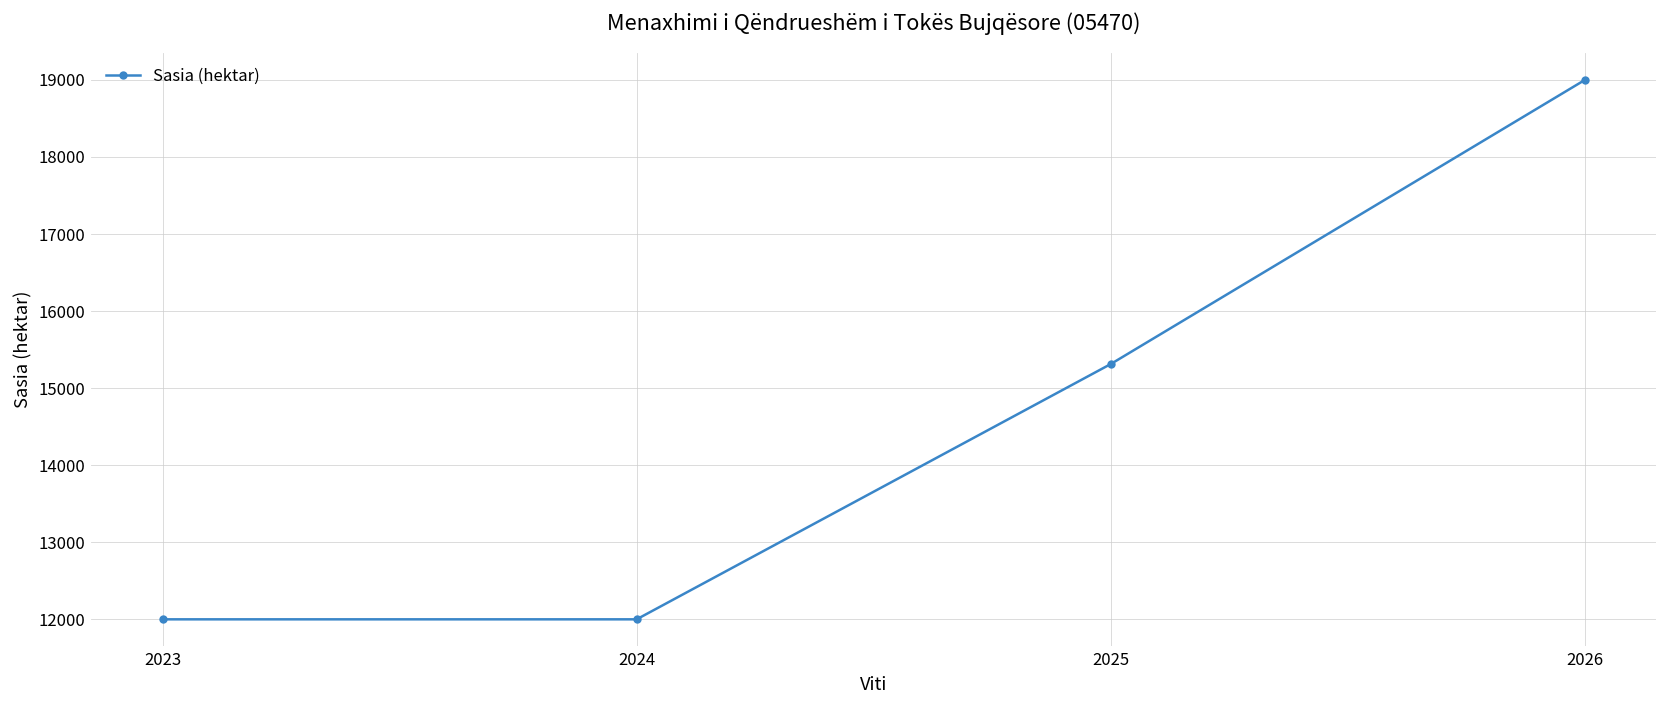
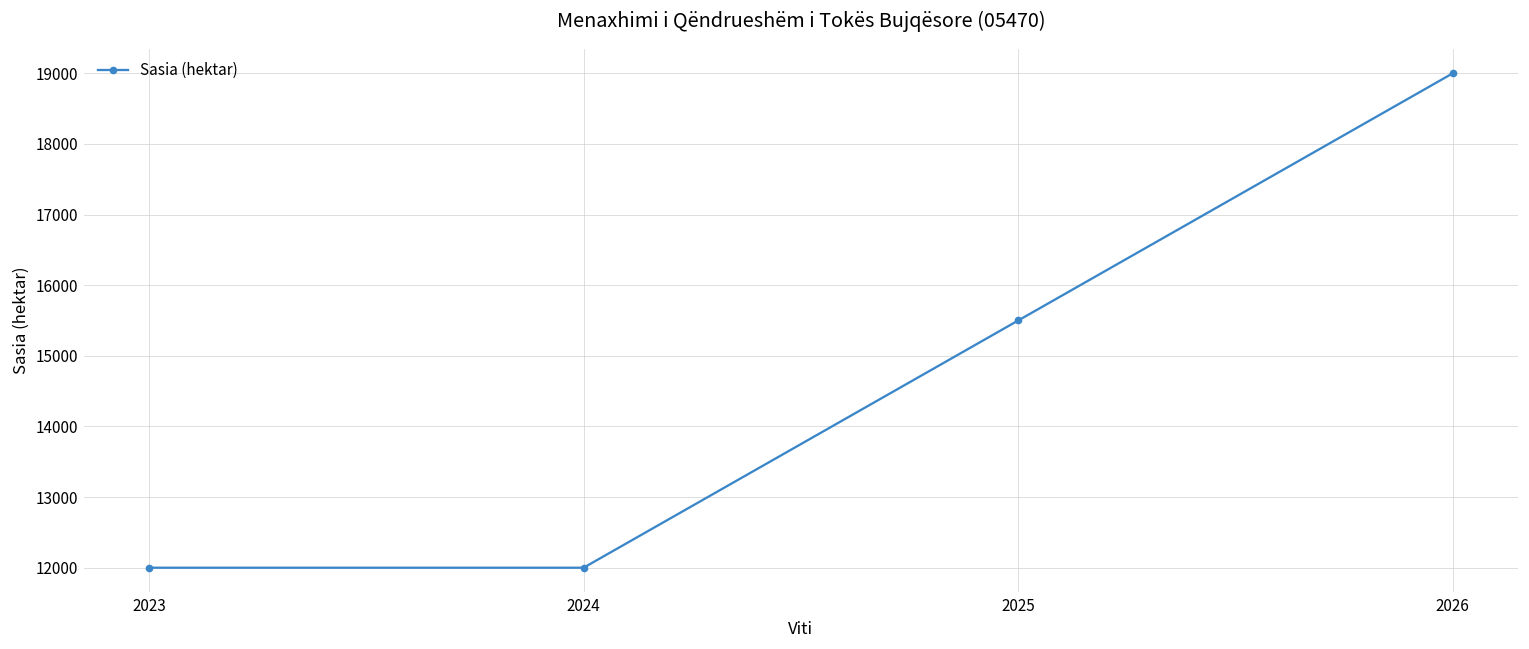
2025: 15300 -> 15500
